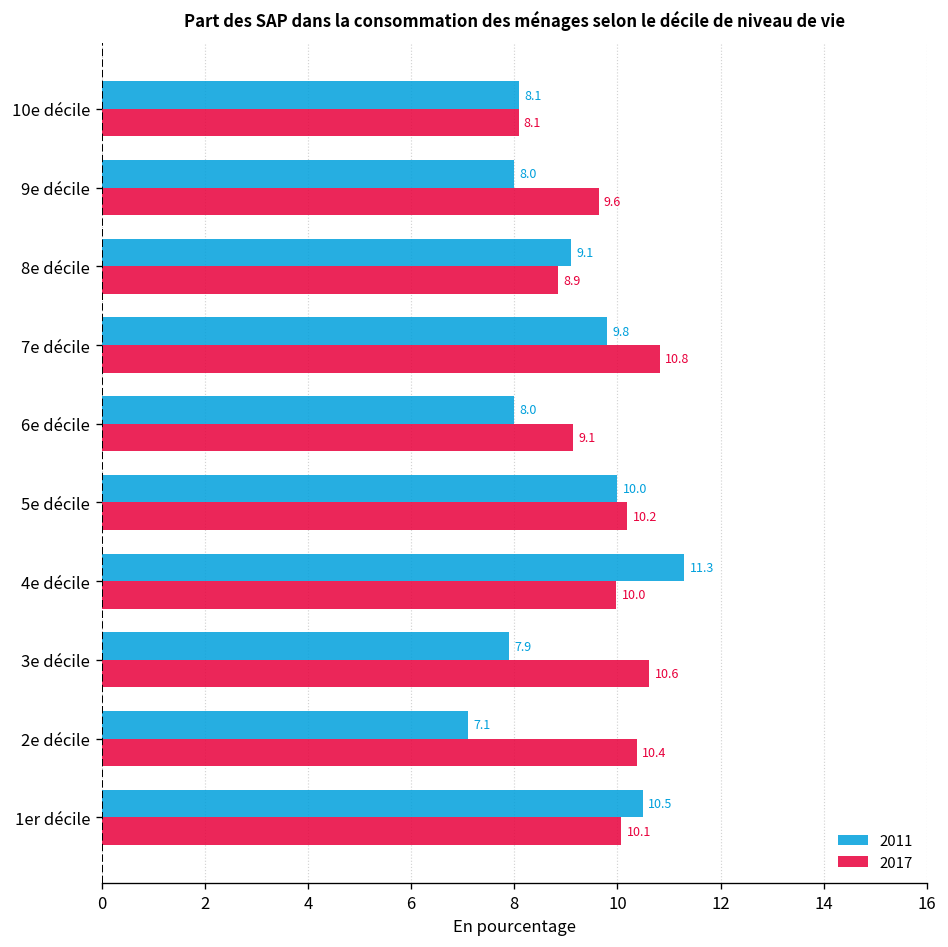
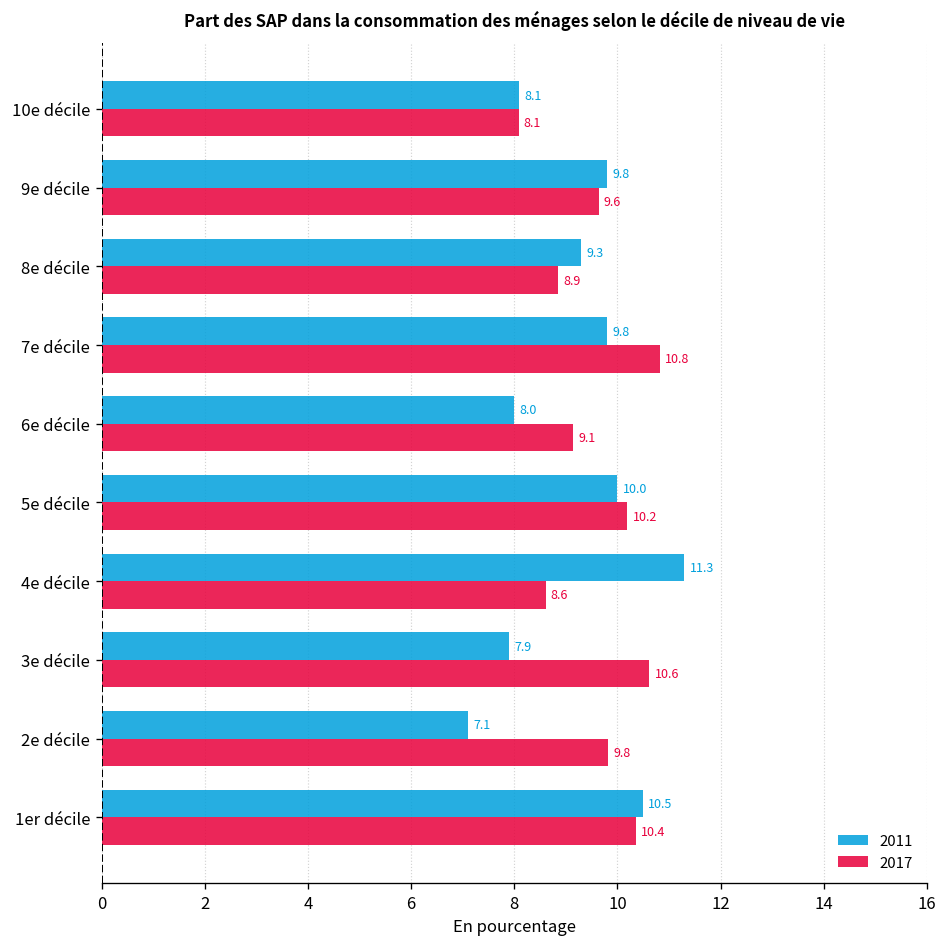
2011, 9e décile: 8.0 -> 9.8
2011, 8e décile: 9.1 -> 9.3
2017, 4e décile: 10.0 -> 8.6
2017, 2e décile: 10.4 -> 9.8
2017, 1er décile: 10.1 -> 10.4
